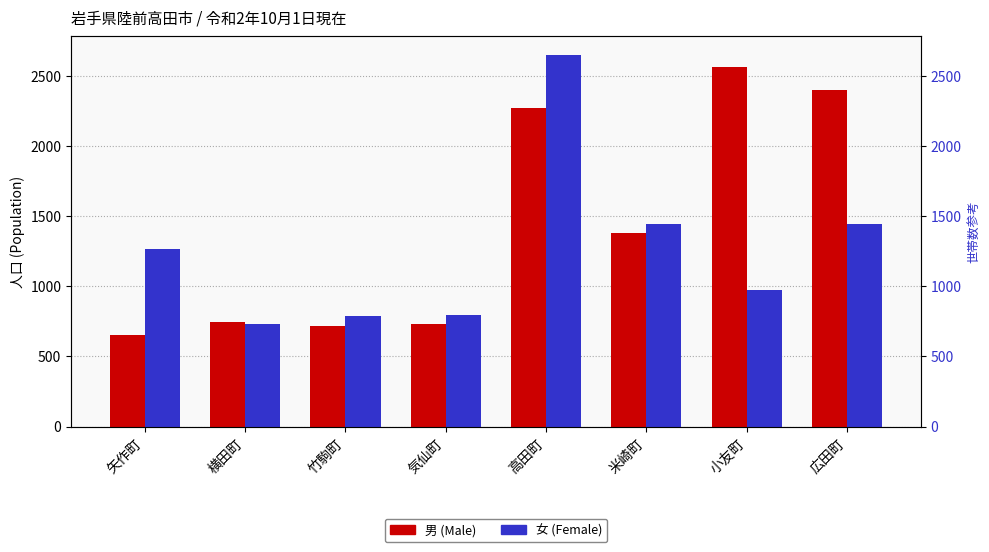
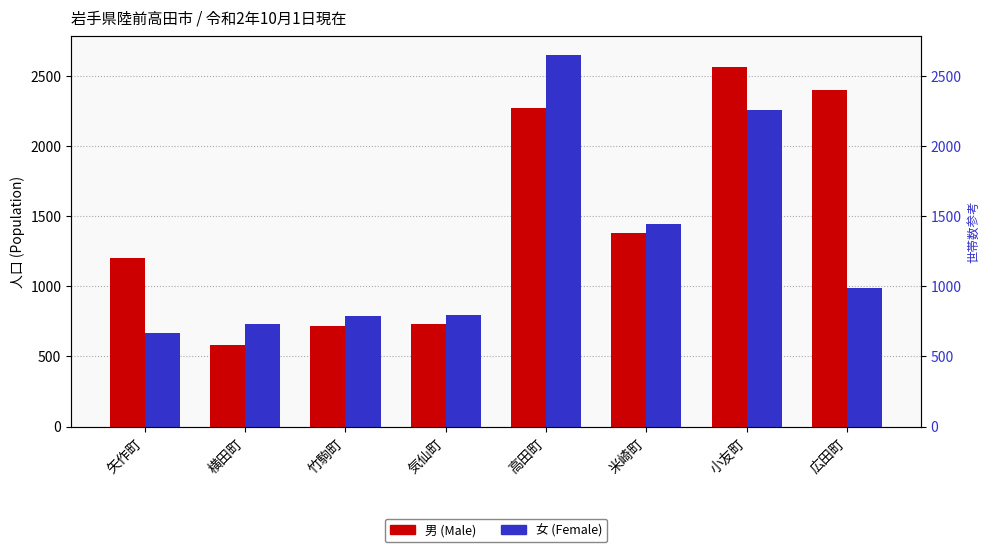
男 (Male), 矢作町: 650 -> 1200
女 (Female), 矢作町: 1270 -> 670
男 (Male), 横田町: 750 -> 580
女 (Female), 小友町: 970 -> 2260
女 (Female), 広田町: 1440 -> 990
